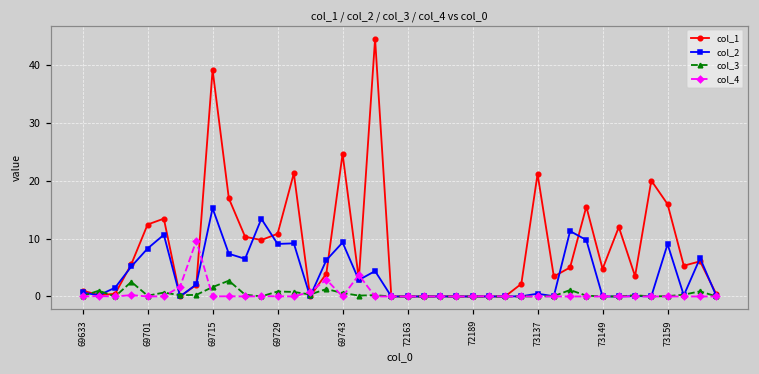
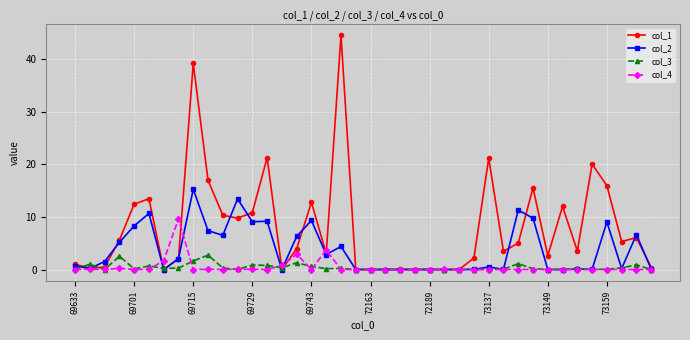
col_1, 69743: 25 -> 13
col_1, 73149: 5 -> 3
